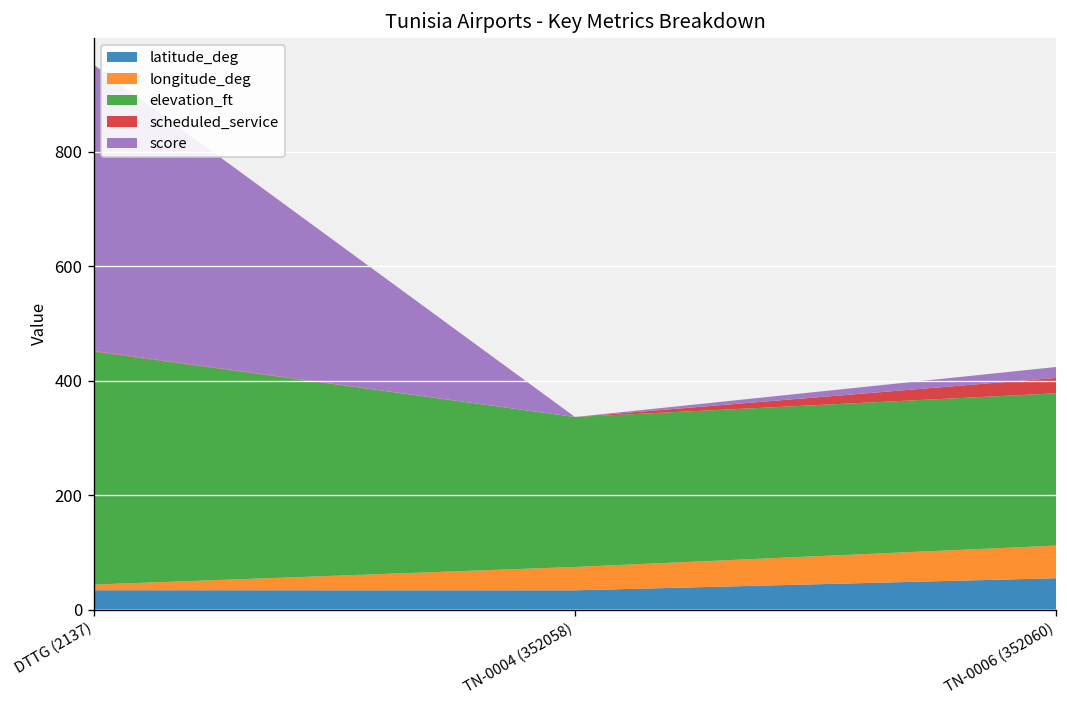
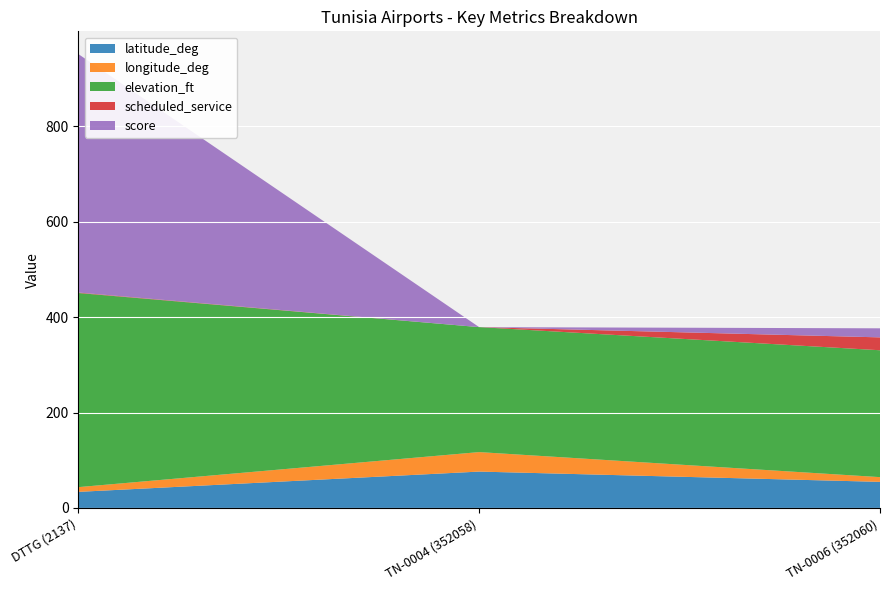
latitude_deg, TN-0004 (352058): 30 -> 80
longitude_deg, TN-0006 (352060): 60 -> 10
